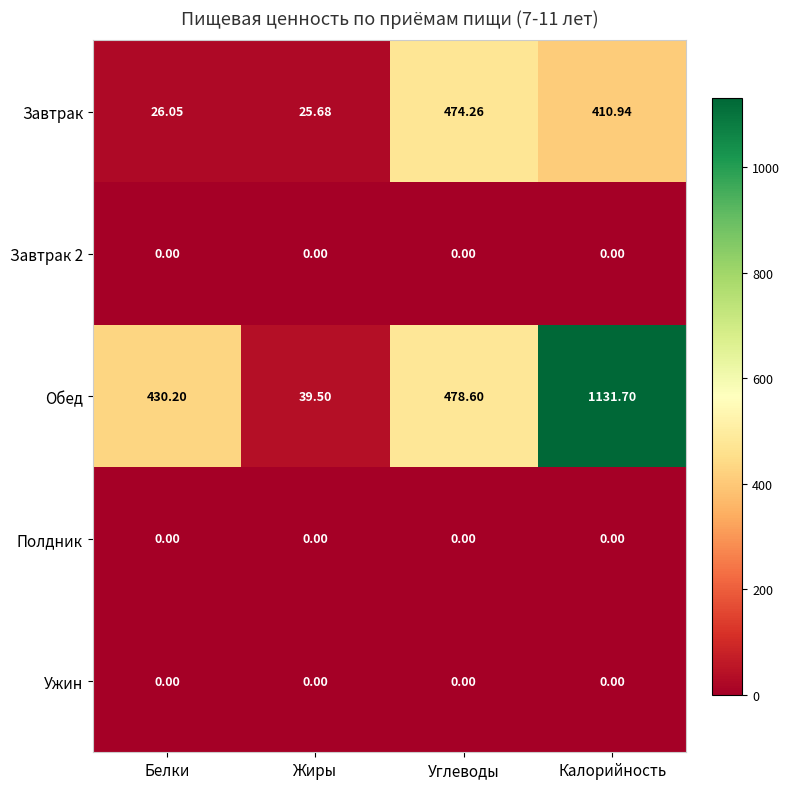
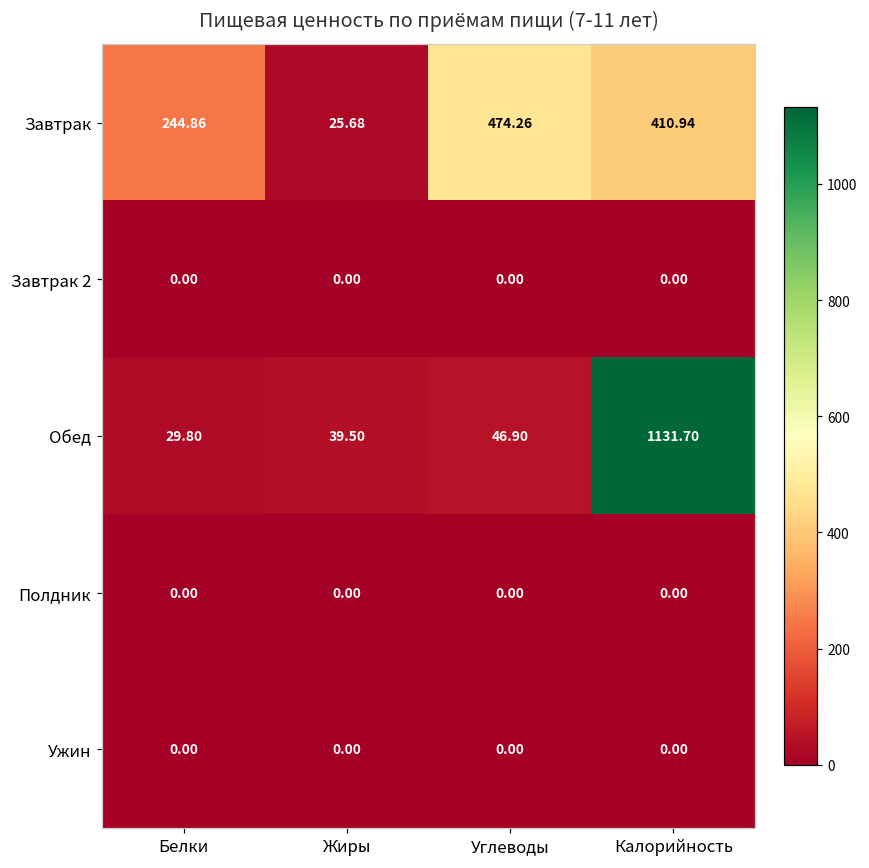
Завтрак, Белки: 26.05 -> 244.86
Обед, Белки: 430.20 -> 29.80
Обед, Углеводы: 478.60 -> 46.90
